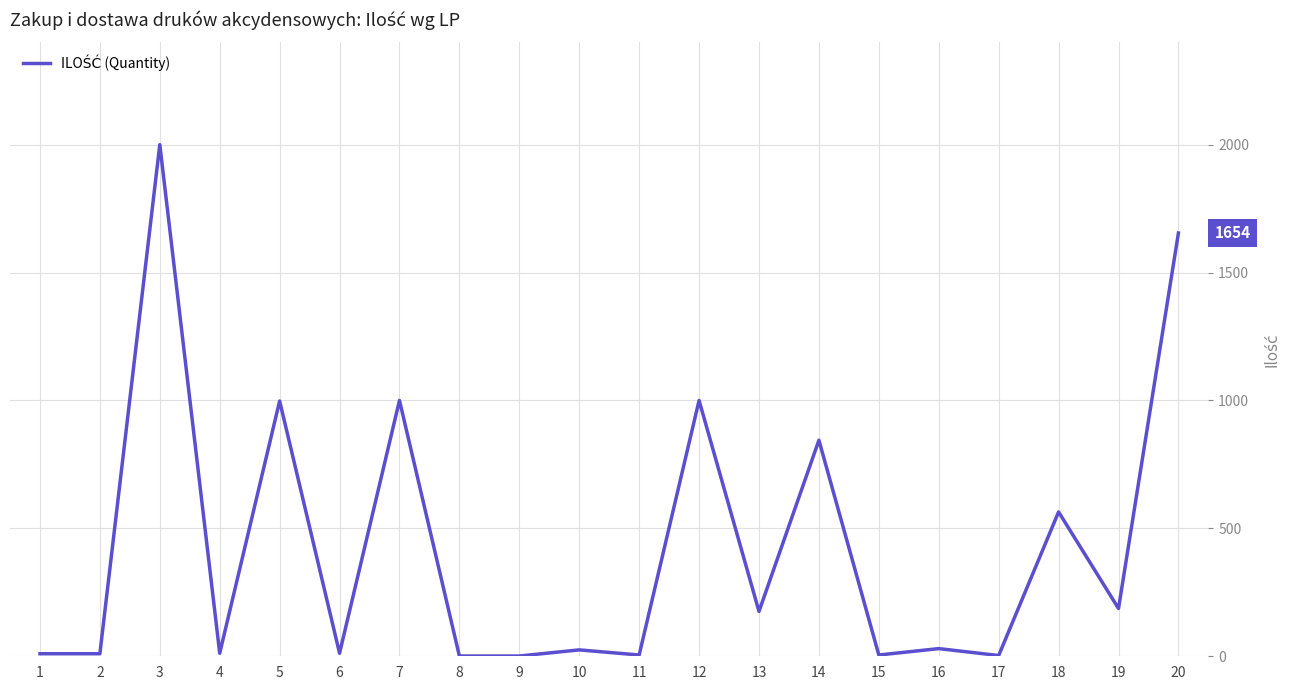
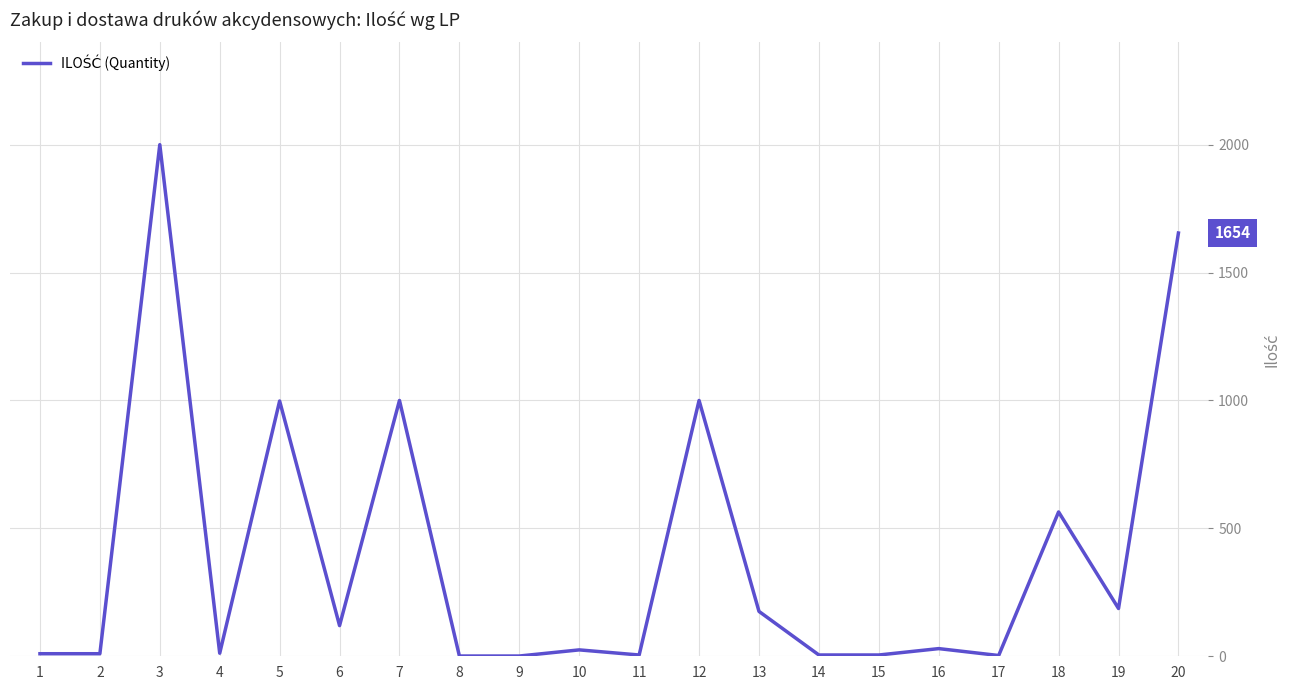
6: 10 -> 120
14: 840 -> 10
